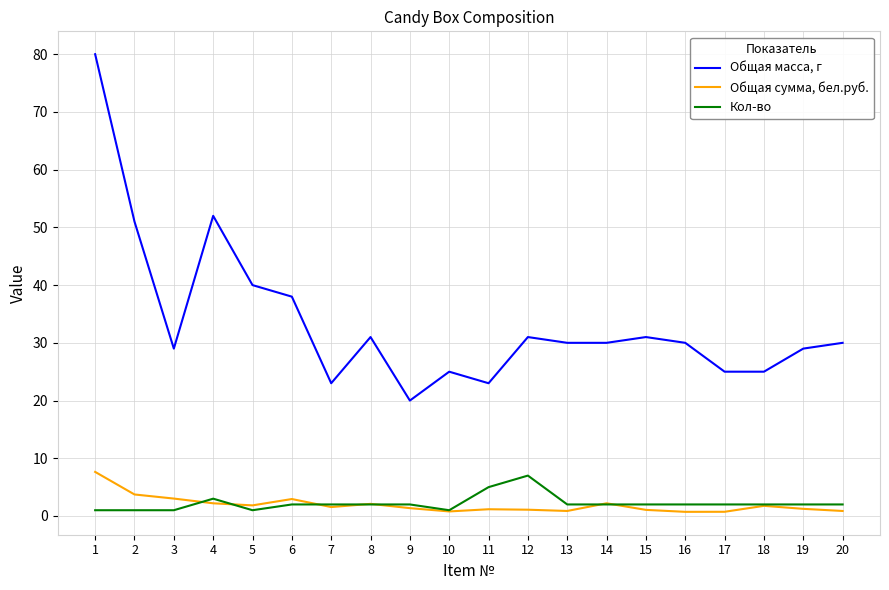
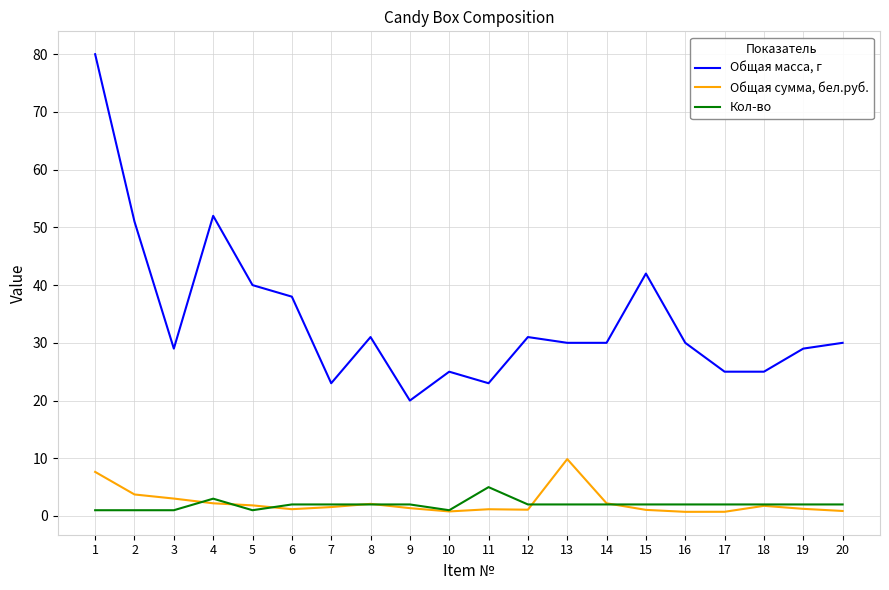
Общая сумма, бел.руб., 6: 3 -> 1
Кол-во, 12: 7 -> 2
Общая сумма, бел.руб., 13: 1 -> 10
Общая масса, г, 15: 31 -> 42
